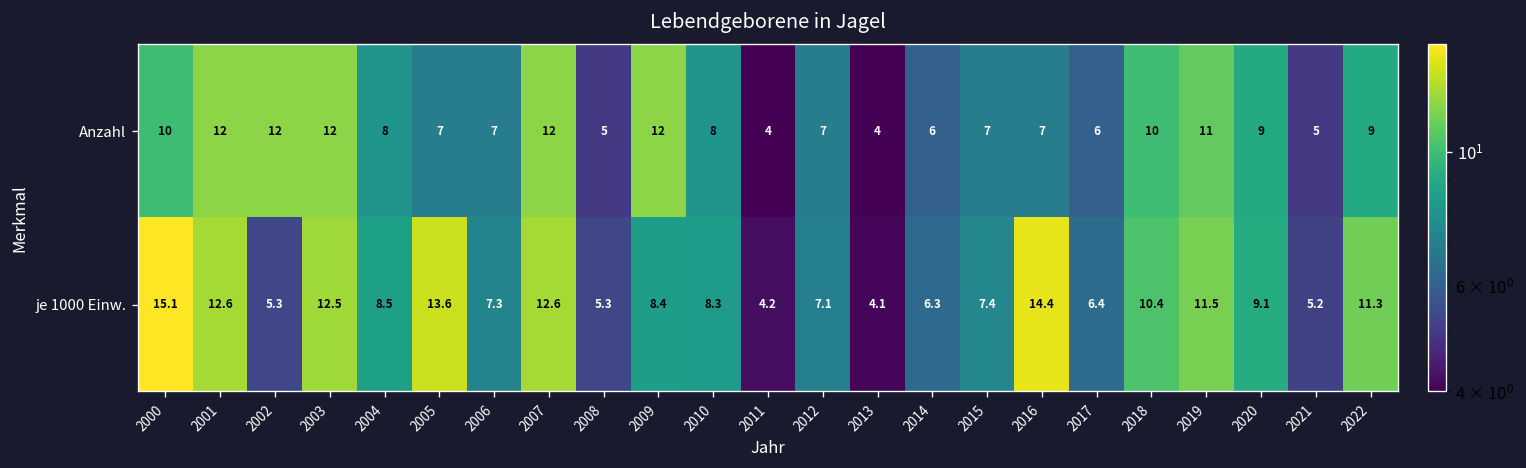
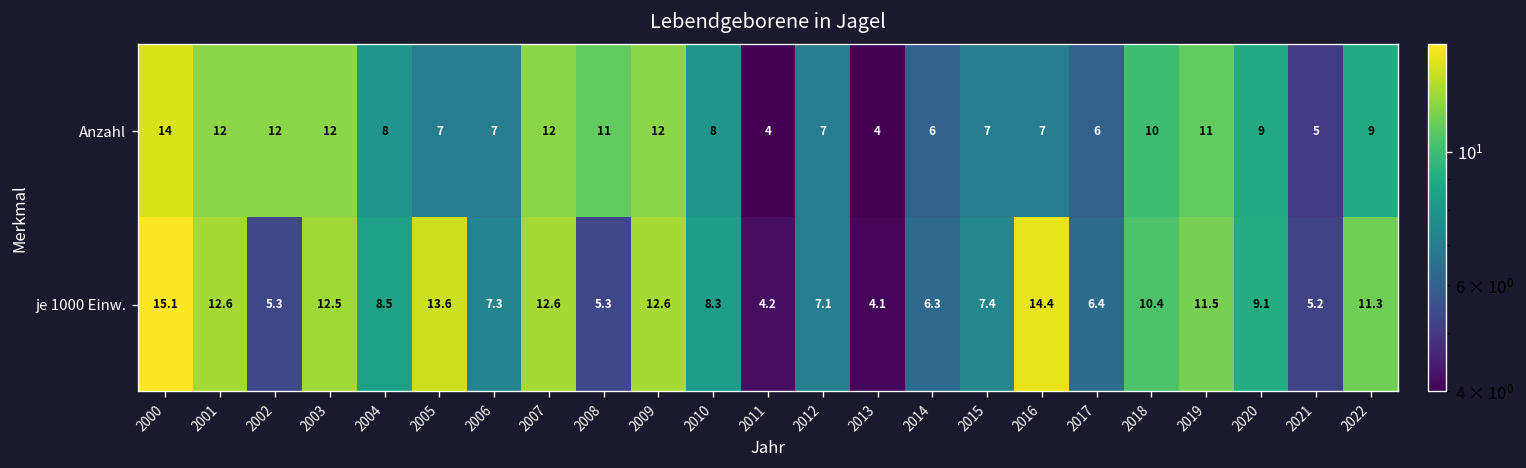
Anzahl, 2000: 10 -> 14
Anzahl, 2008: 5 -> 11
je 1000 Einw., 2009: 8.4 -> 12.6
